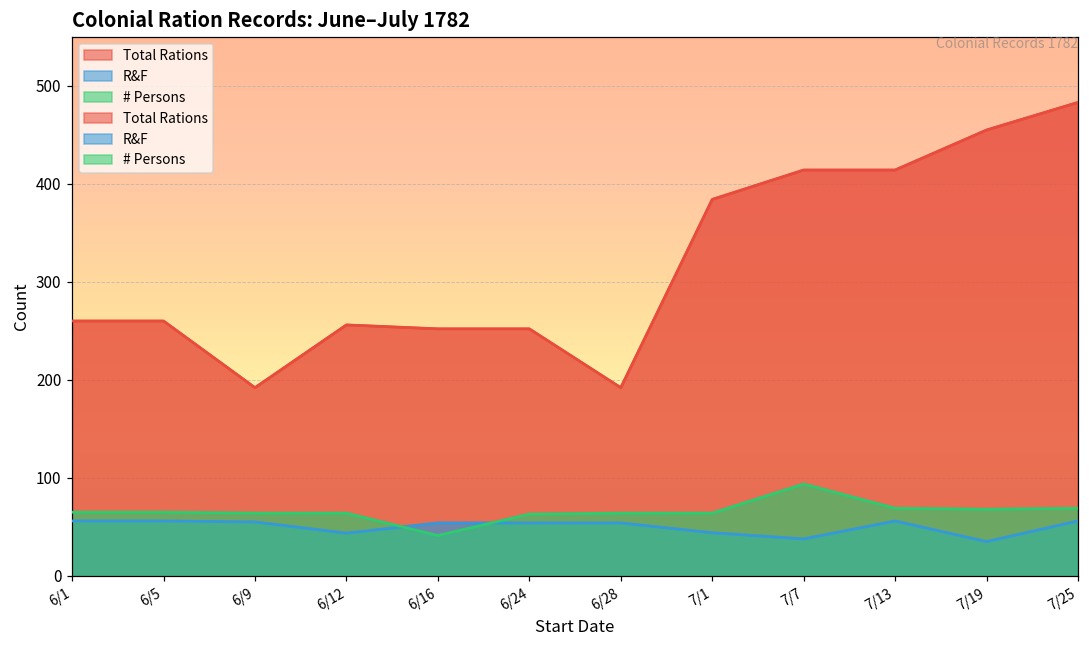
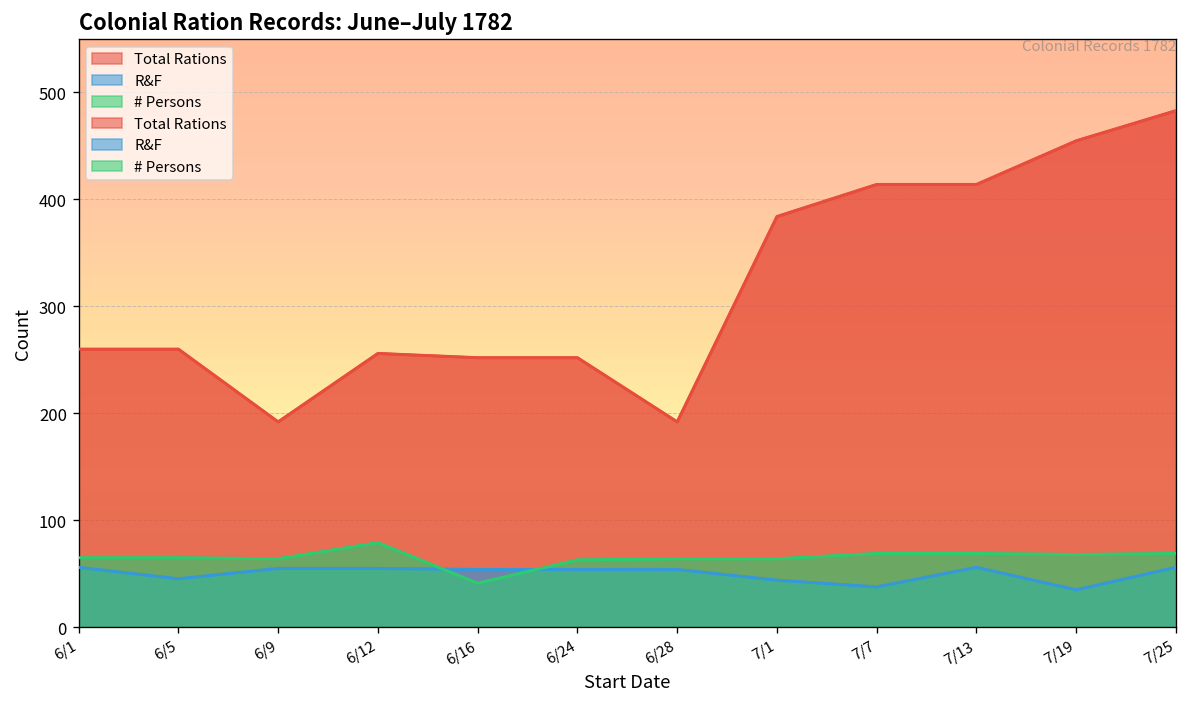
R&F, 6/5: 60 -> 50
R&F, 6/12: 40 -> 60
# Persons, 6/12: 60 -> 80
# Persons, 7/7: 90 -> 70
